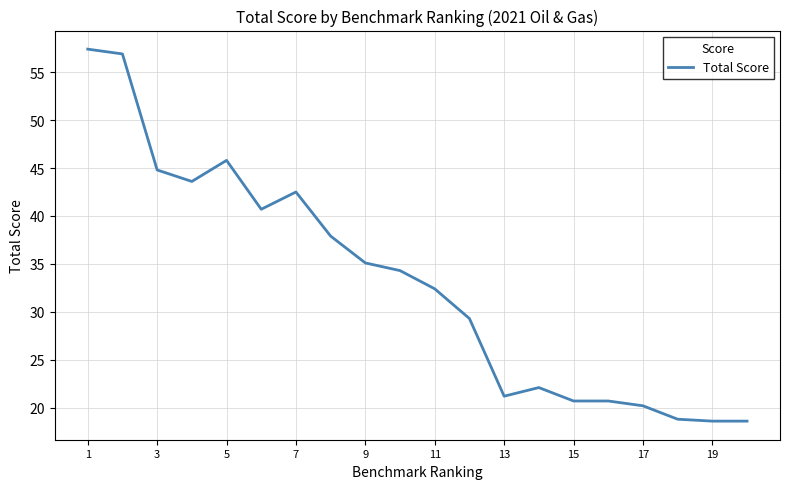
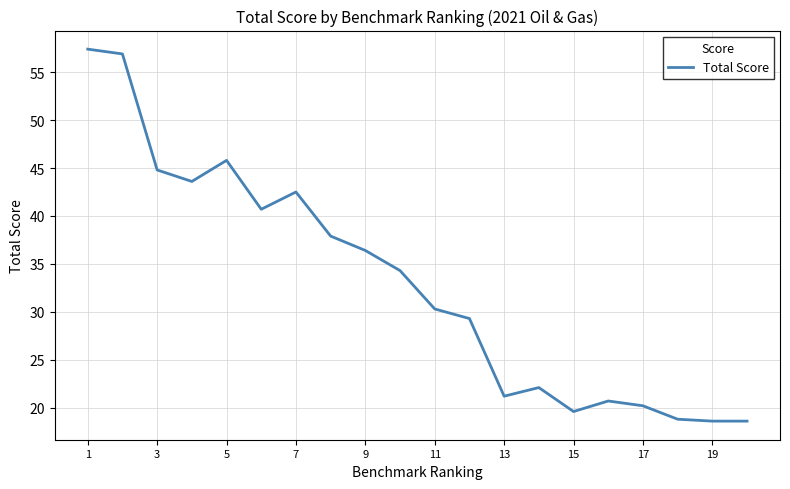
9: 35 -> 36
11: 32 -> 30
15: 21 -> 20
